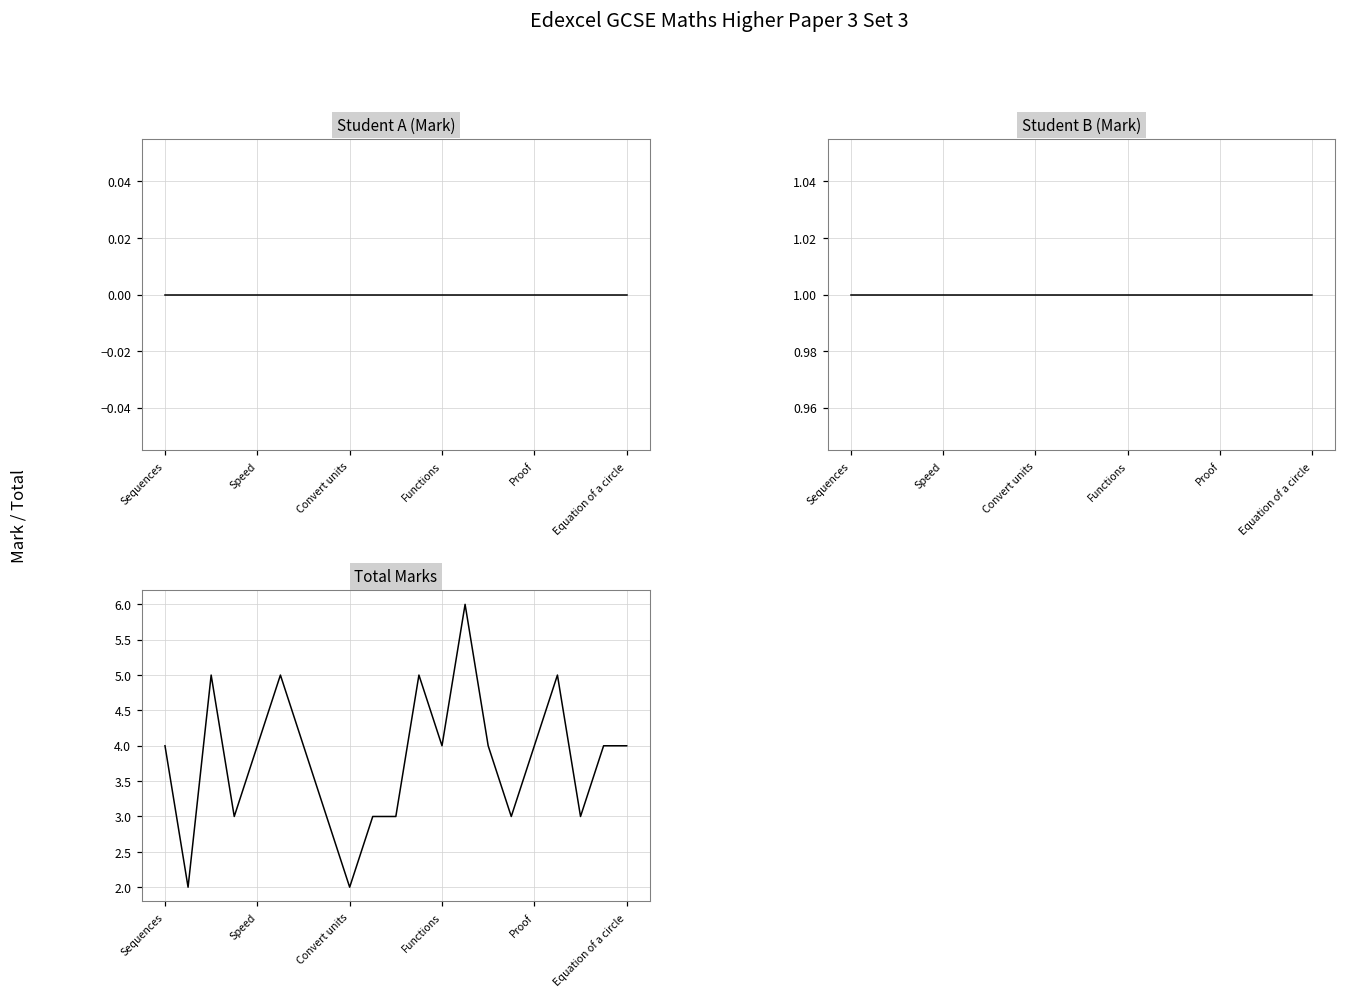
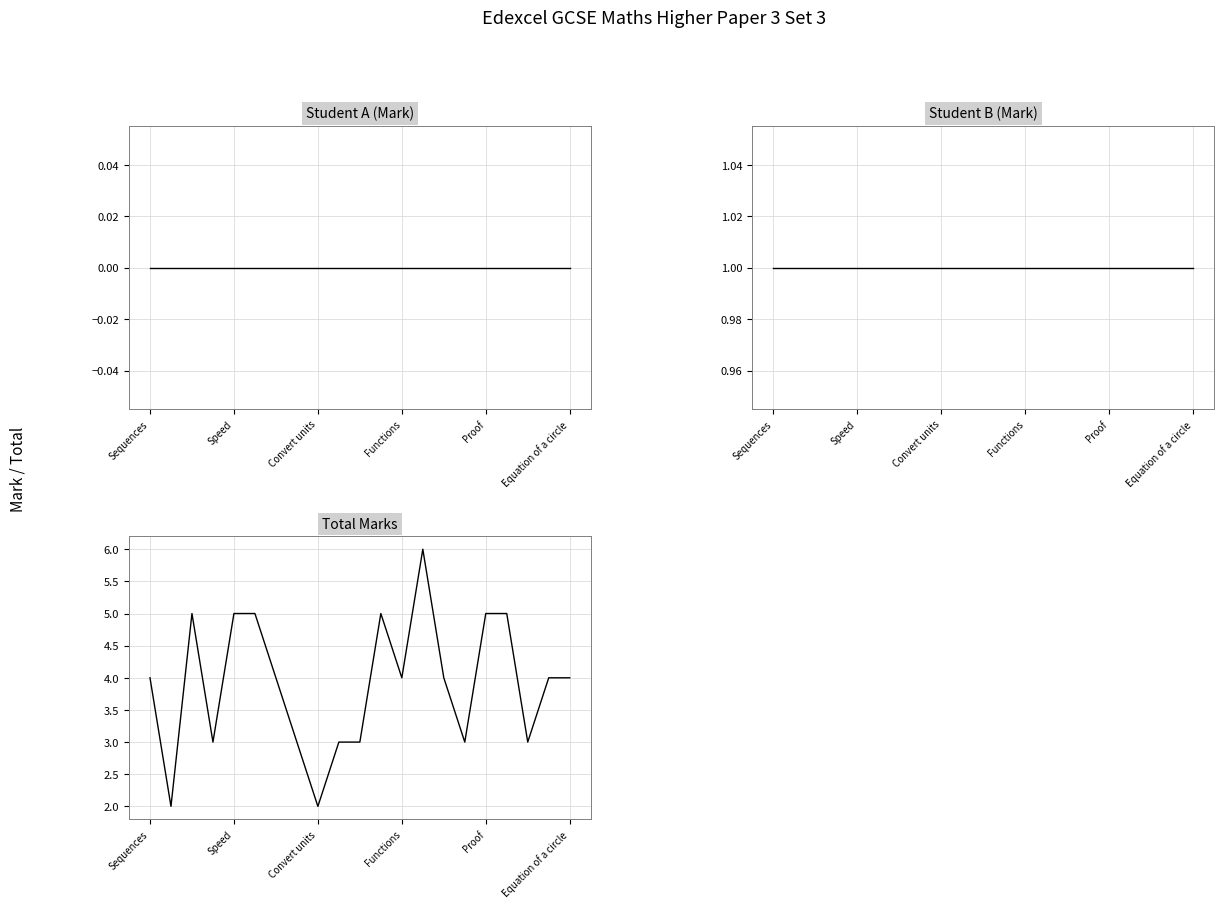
Total Marks, Speed: 4 -> 5
Total Marks, Proof: 4 -> 5
